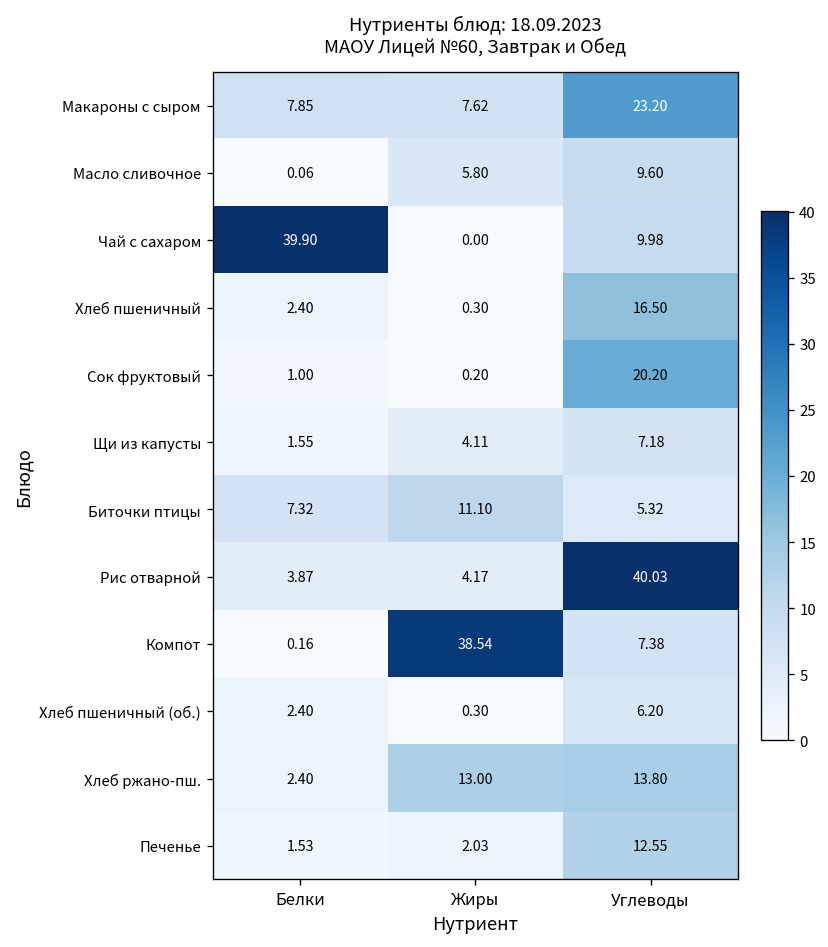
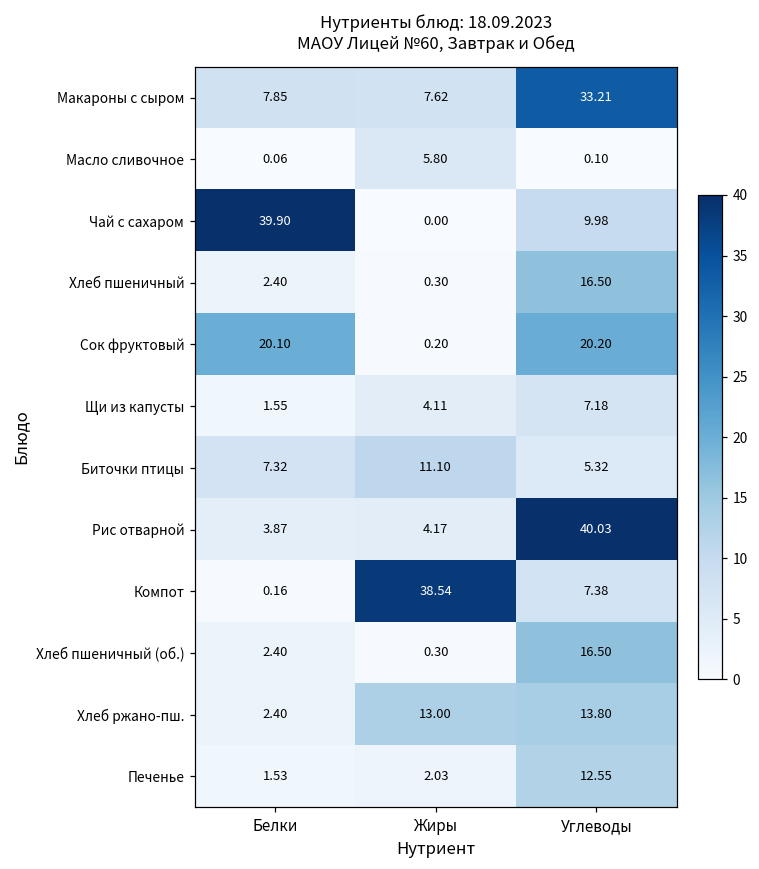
Макароны с сыром, Углеводы: 23.20 -> 33.21
Масло сливочное, Углеводы: 9.60 -> 0.10
Сок фруктовый, Белки: 1.00 -> 20.10
Хлеб пшеничный (об.), Углеводы: 6.20 -> 16.50
